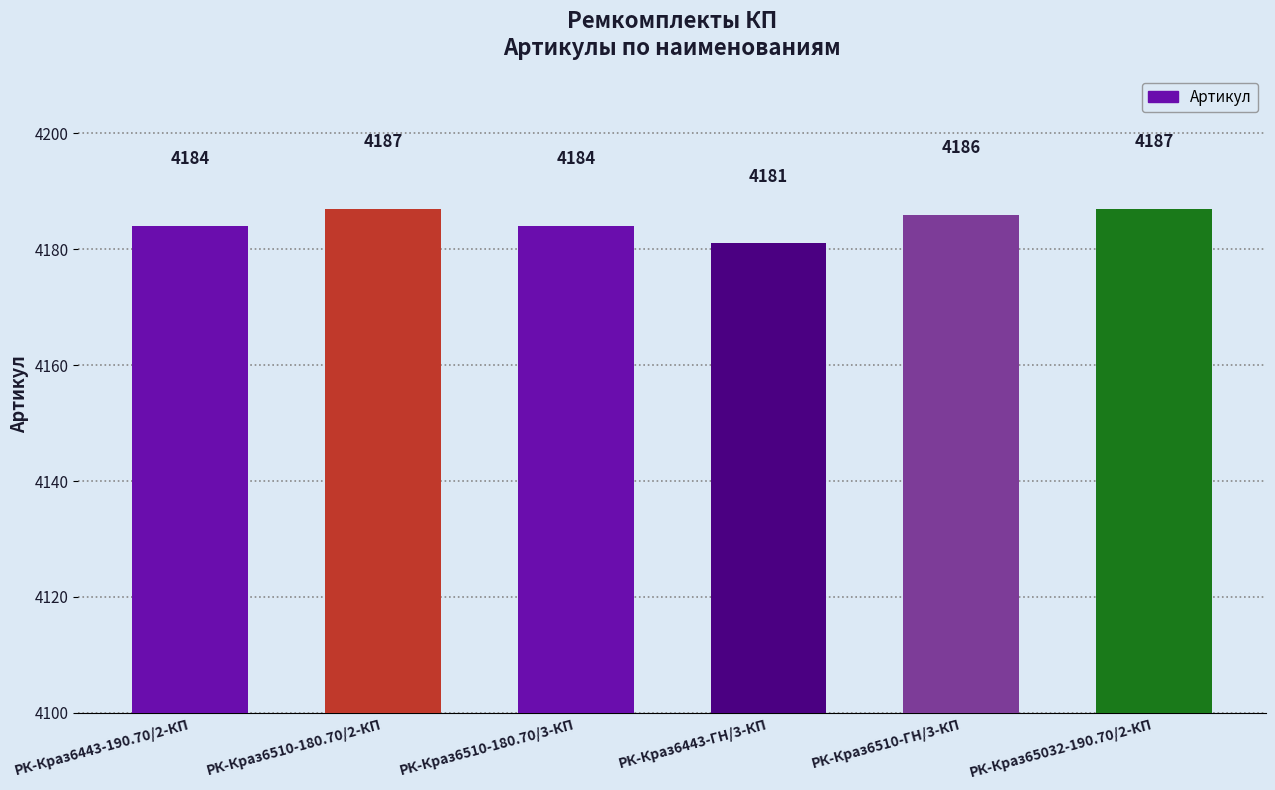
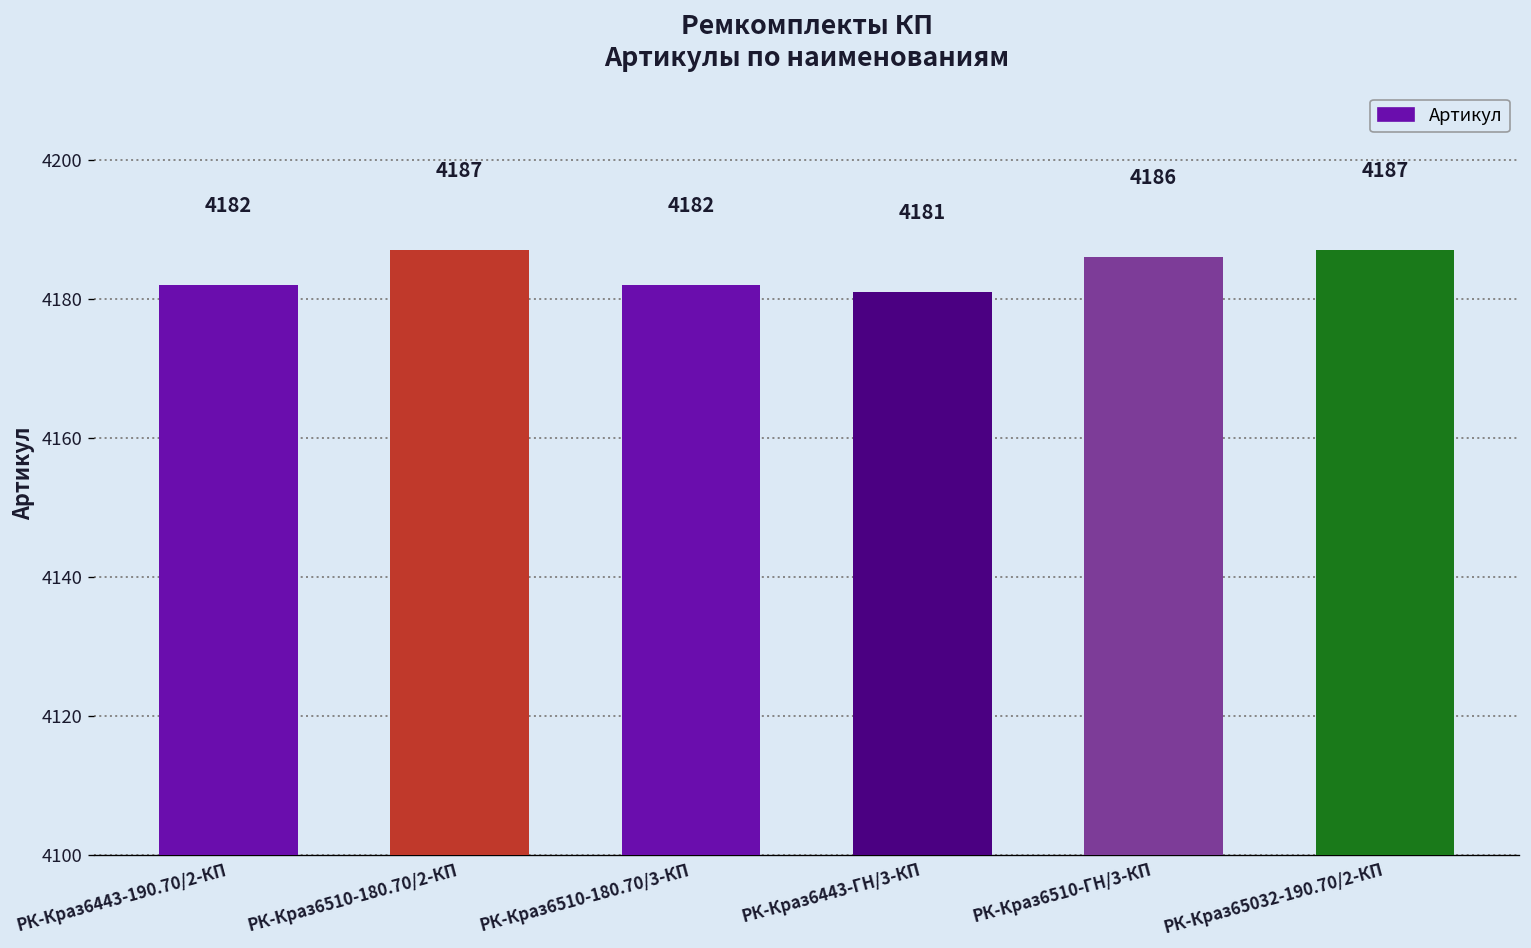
РК-Краз6443-190.70/2-КП: 4184 -> 4182
РК-Краз6510-180.70/3-КП: 4184 -> 4182
